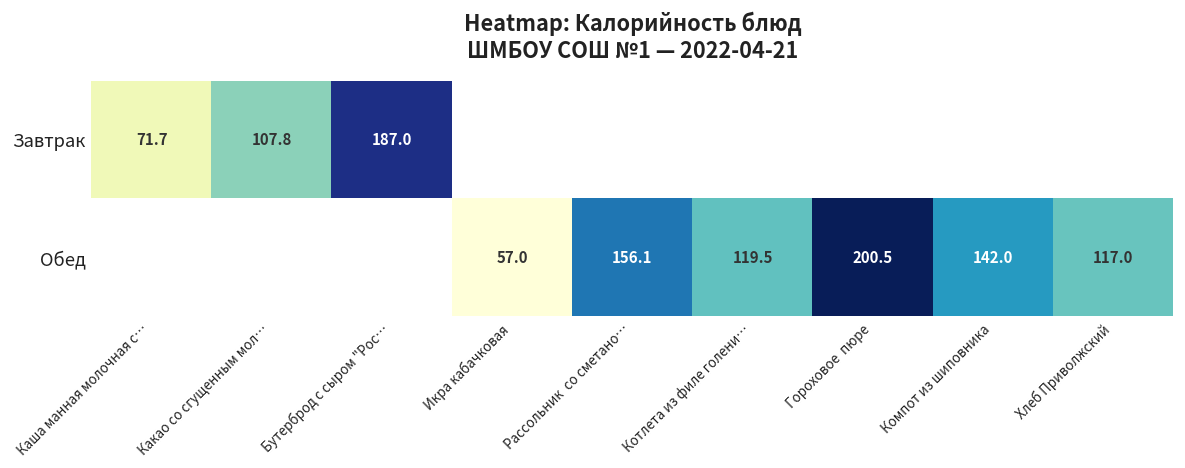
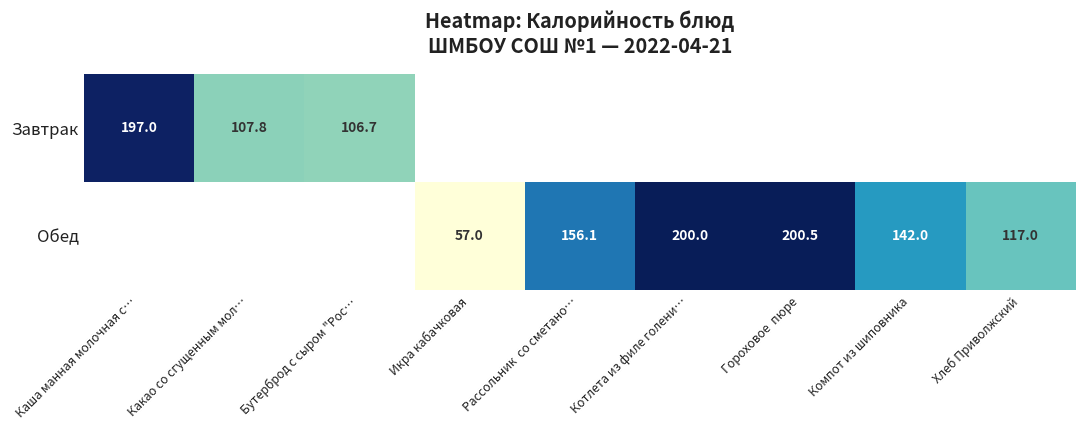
Завтрак, Каша манная молочная с…: 71.7 -> 197.0
Завтрак, Бутерброд с сыром "Рос…: 187.0 -> 106.7
Обед, Котлета из филе голени…: 119.5 -> 200.0
